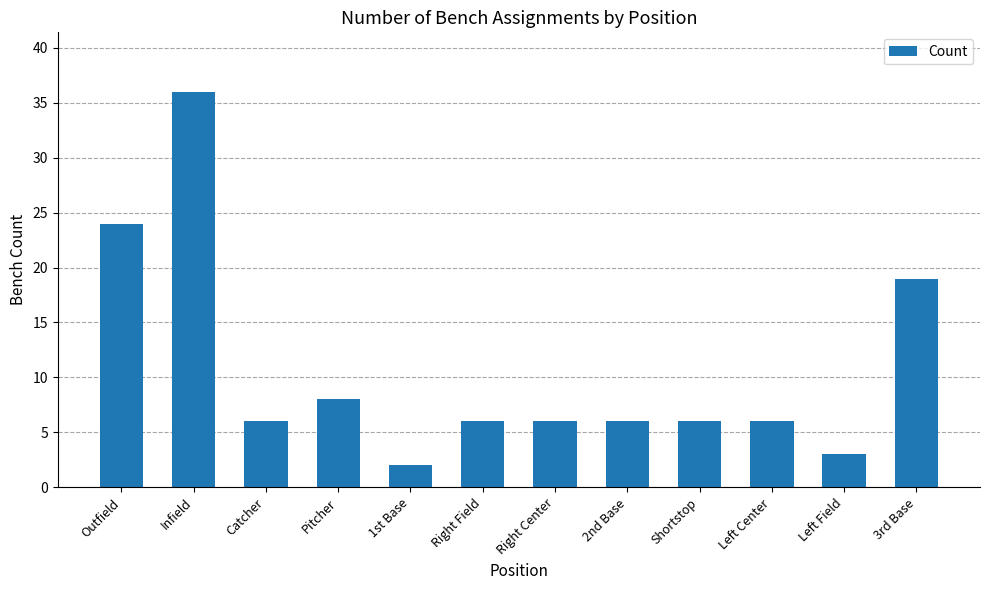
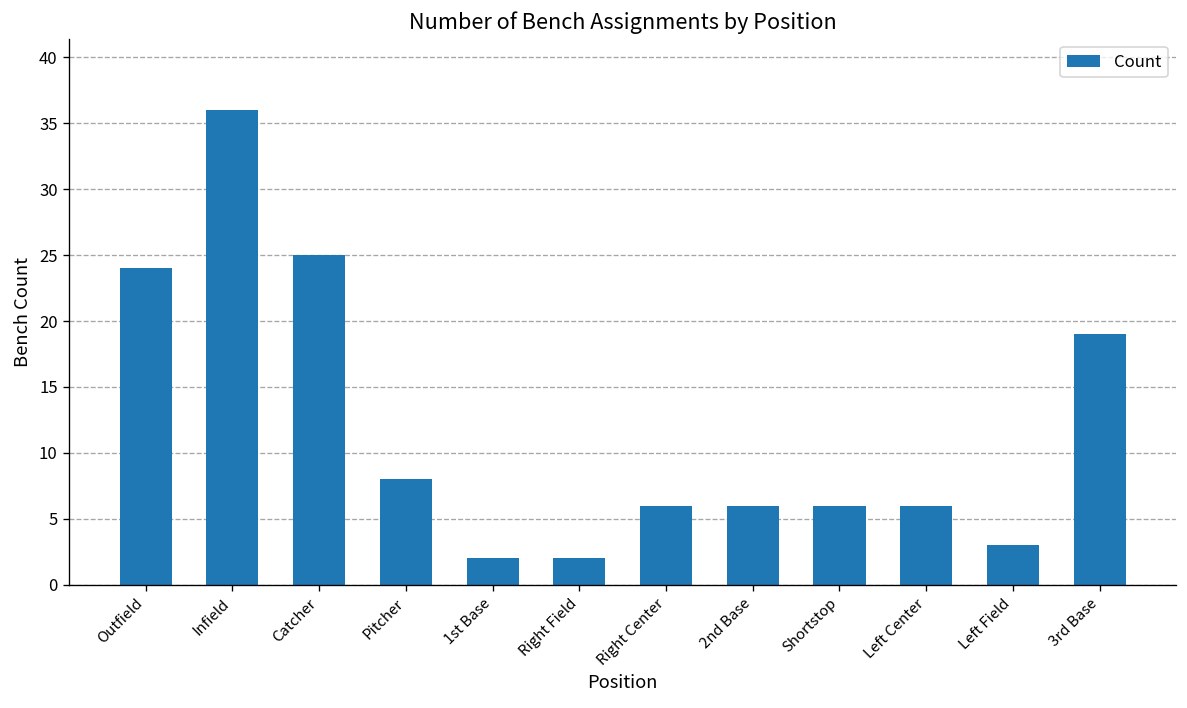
Catcher: 6 -> 25
Right Field: 6 -> 2
